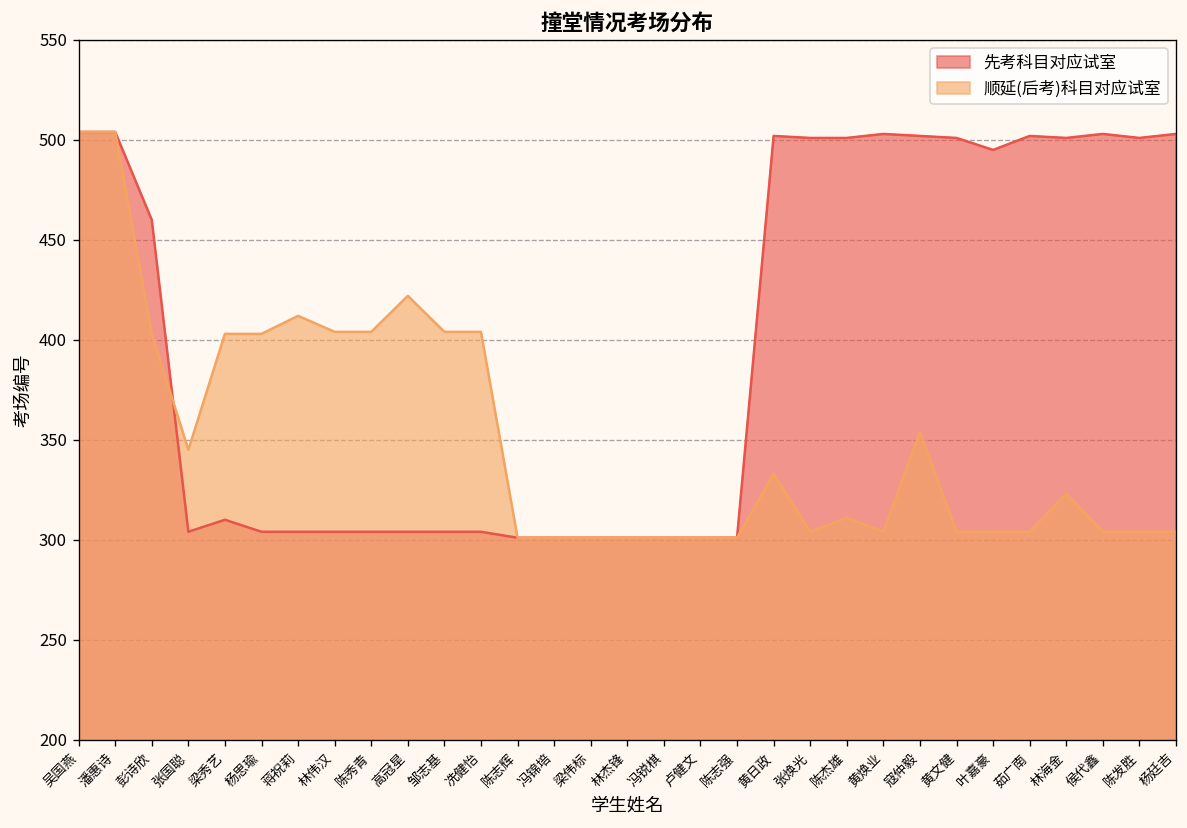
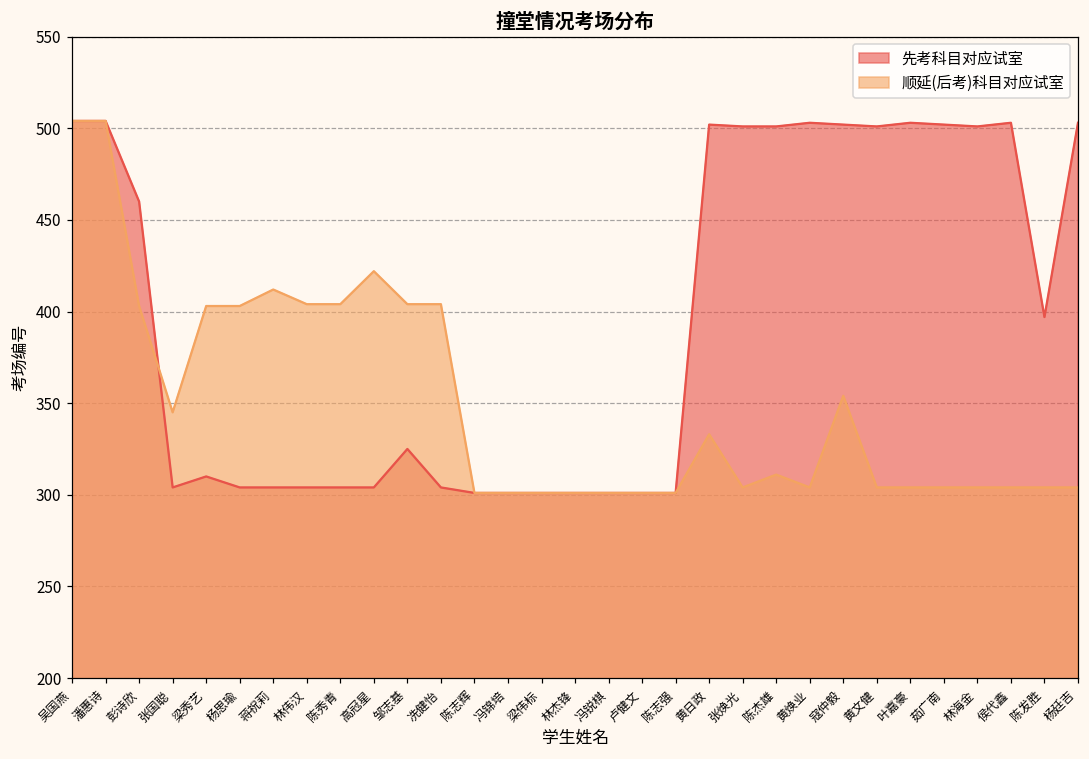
先考科目对应试室, 邹志基: 304 -> 325
先考科目对应试室, 叶嘉豪: 495 -> 503
顺延(后考)科目对应试室, 林海金: 323 -> 304
先考科目对应试室, 陈发胜: 501 -> 397
